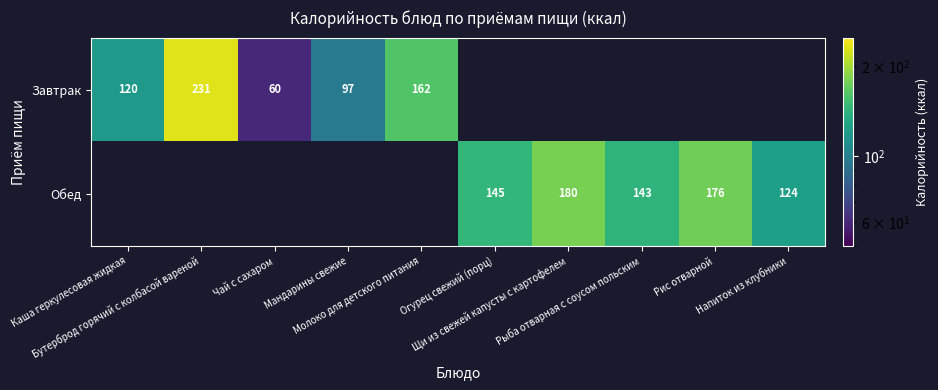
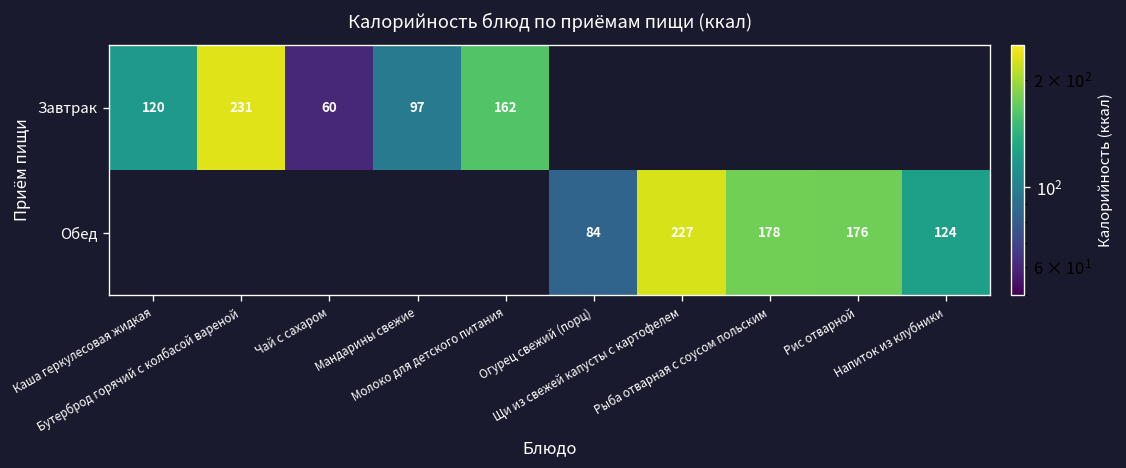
Обед, Огурец свежий (порц): 145 -> 84
Обед, Щи из свежей капусты с картофелем: 180 -> 227
Обед, Рыба отварная с соусом польским: 143 -> 178
